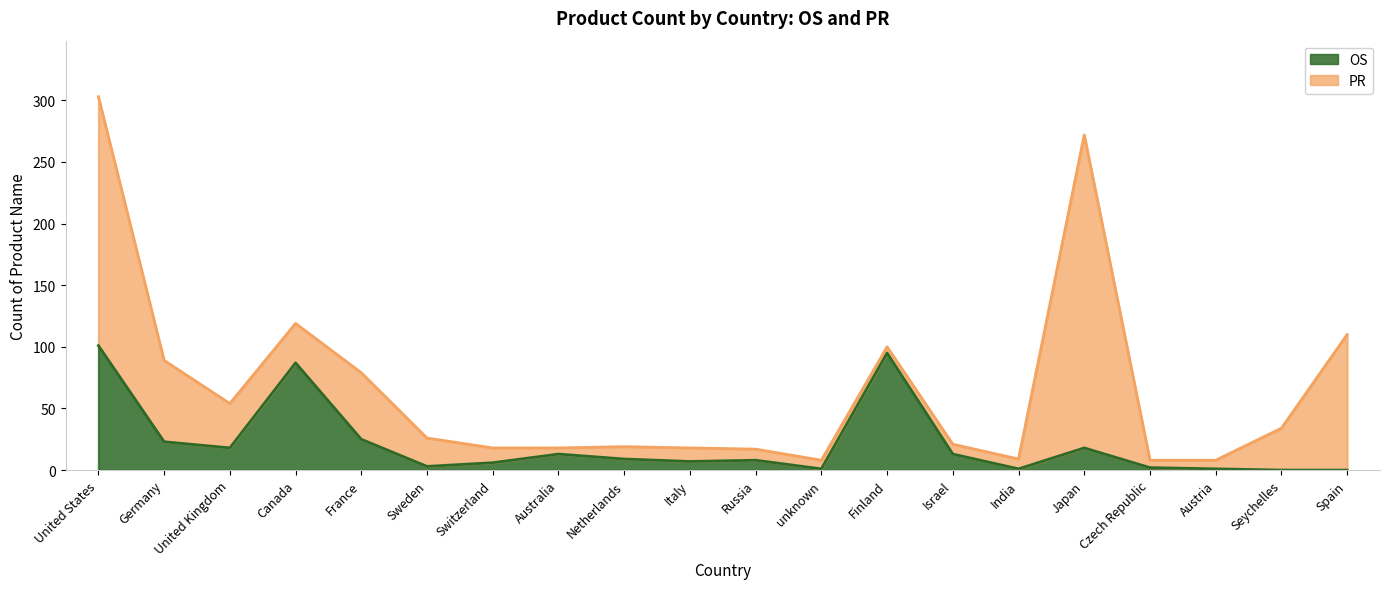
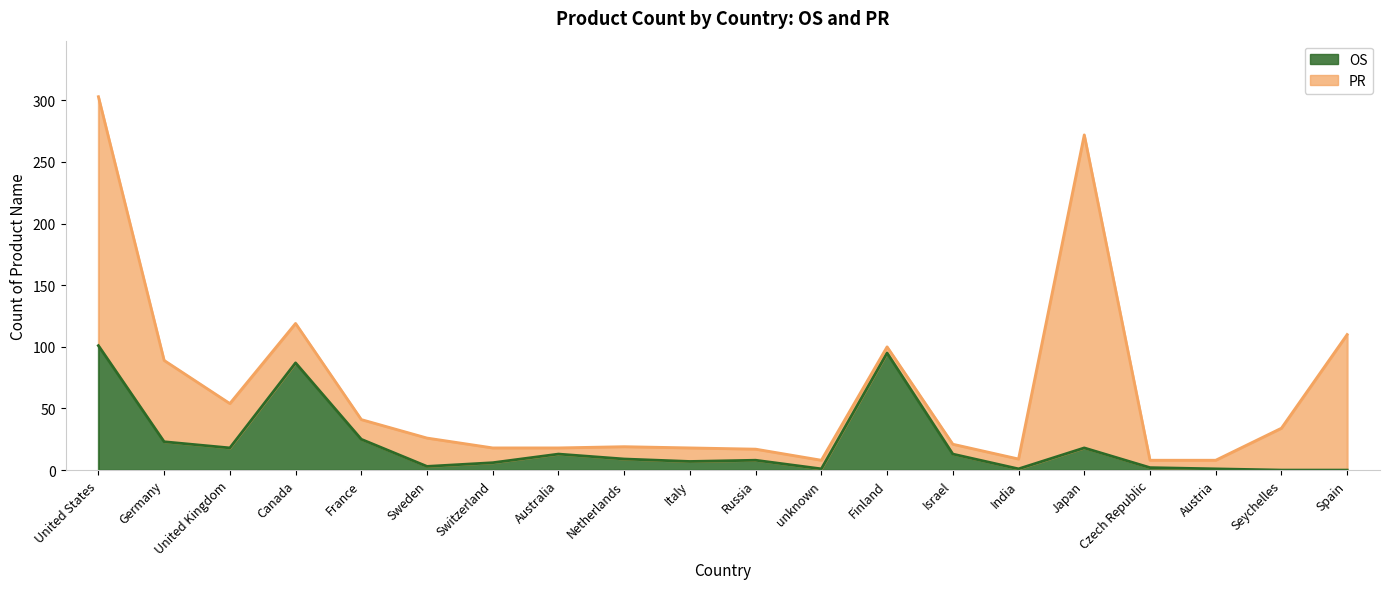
PR, France: 54 -> 16
